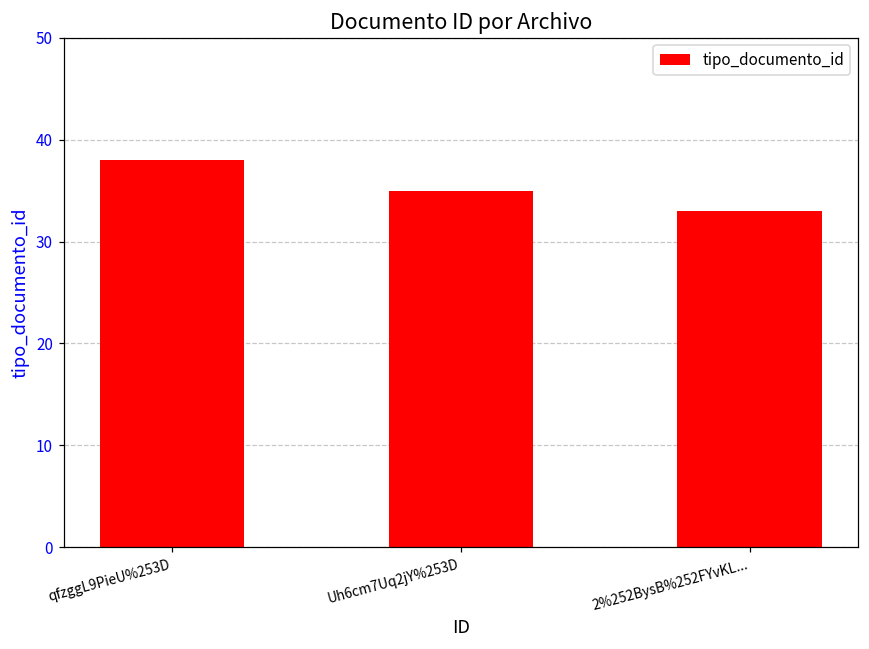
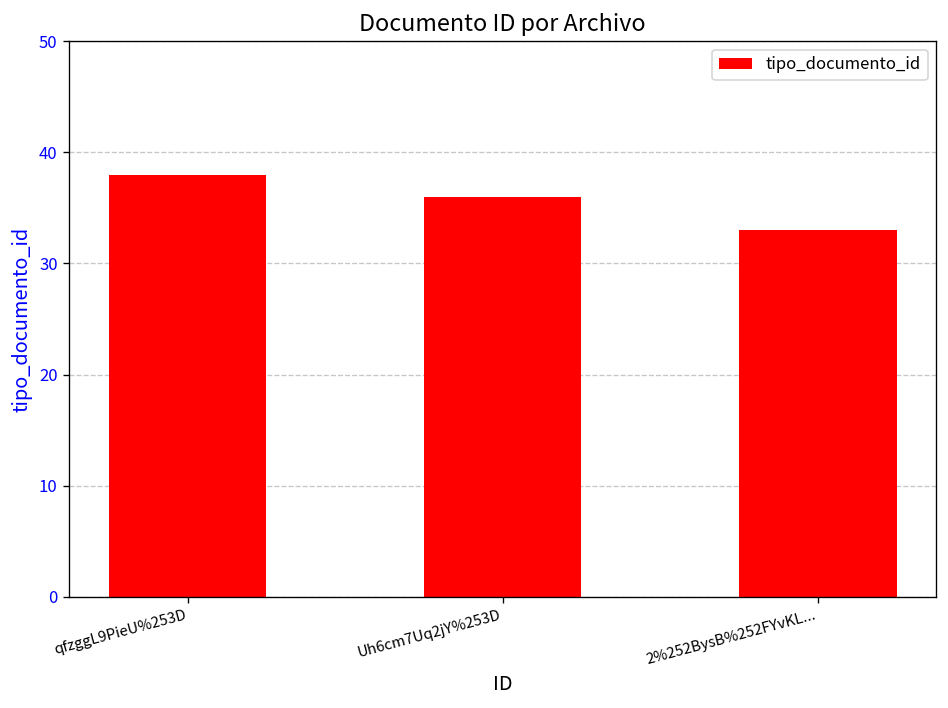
Uh6cm7Uq2jY%253D: 35 -> 36
